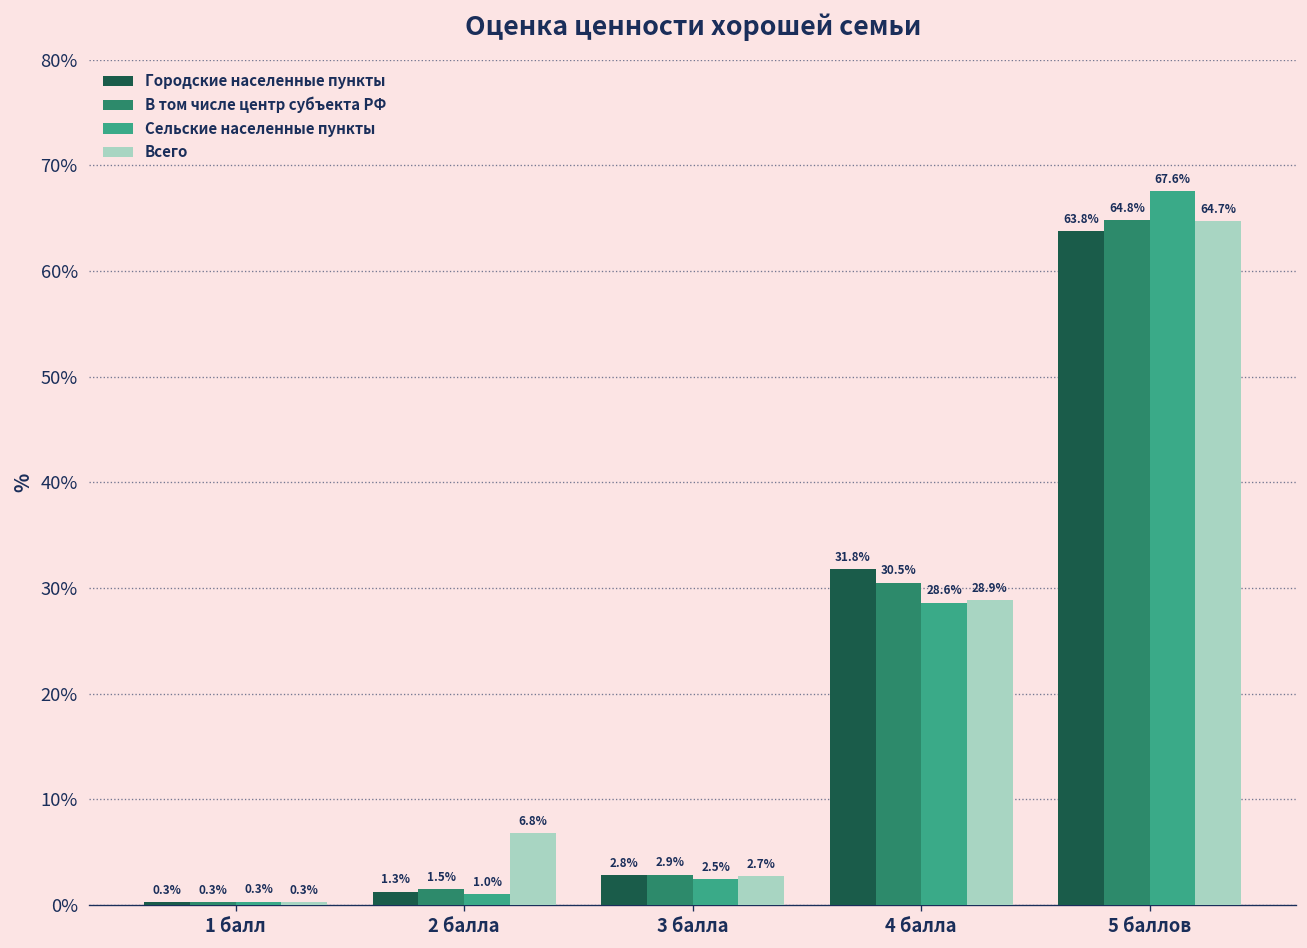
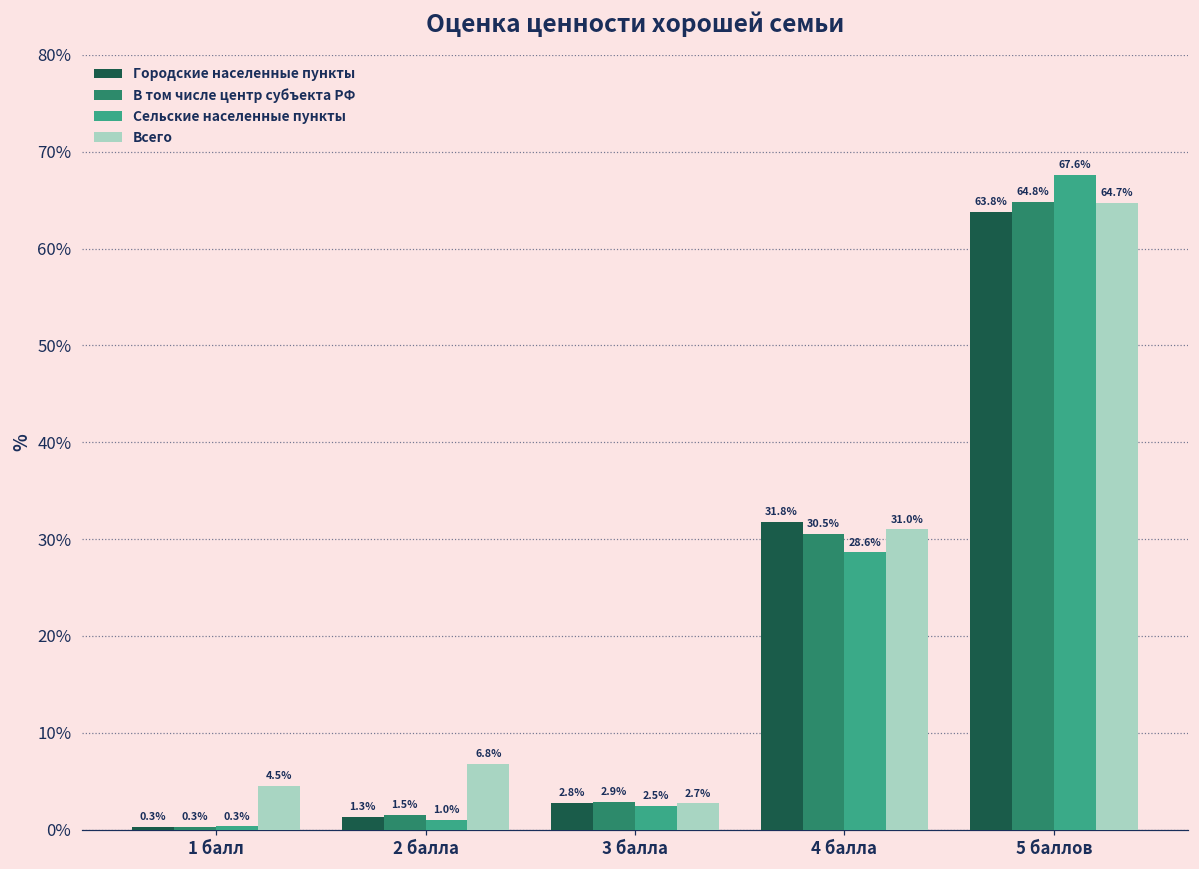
Всего, 1 балл: 0.3% -> 4.5%
Всего, 4 балла: 28.9% -> 31.0%
